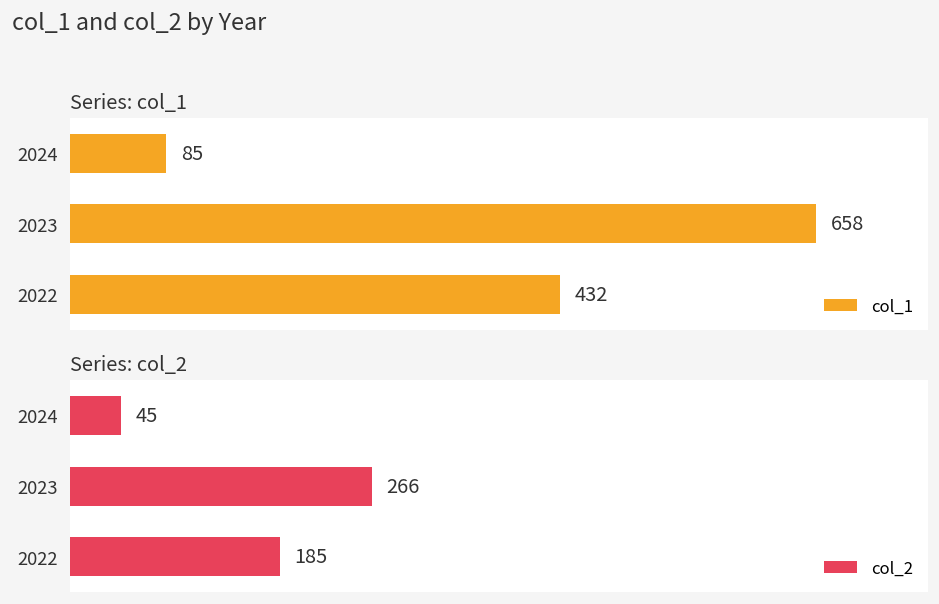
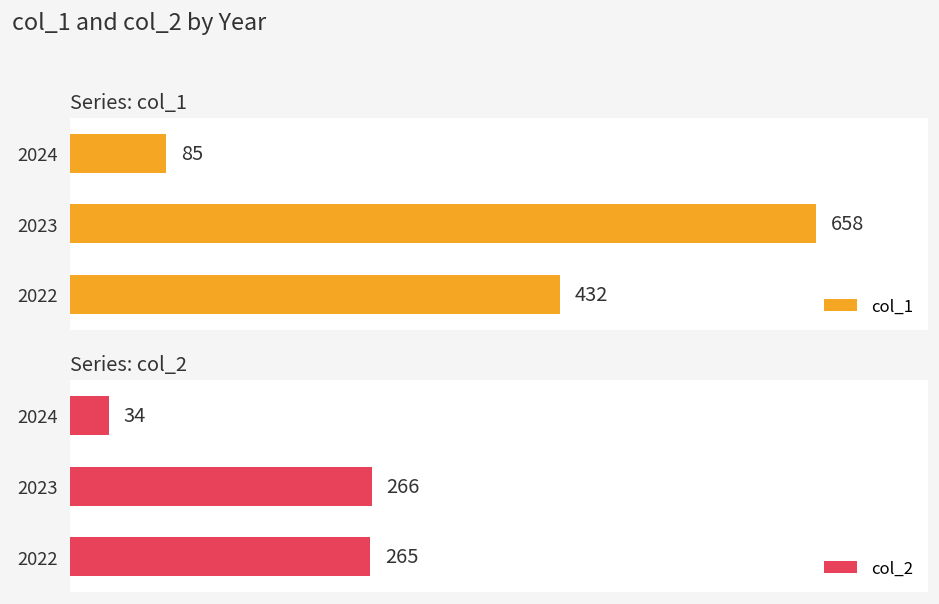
Series: col_2, 2024: 45 -> 34
Series: col_2, 2022: 185 -> 265
